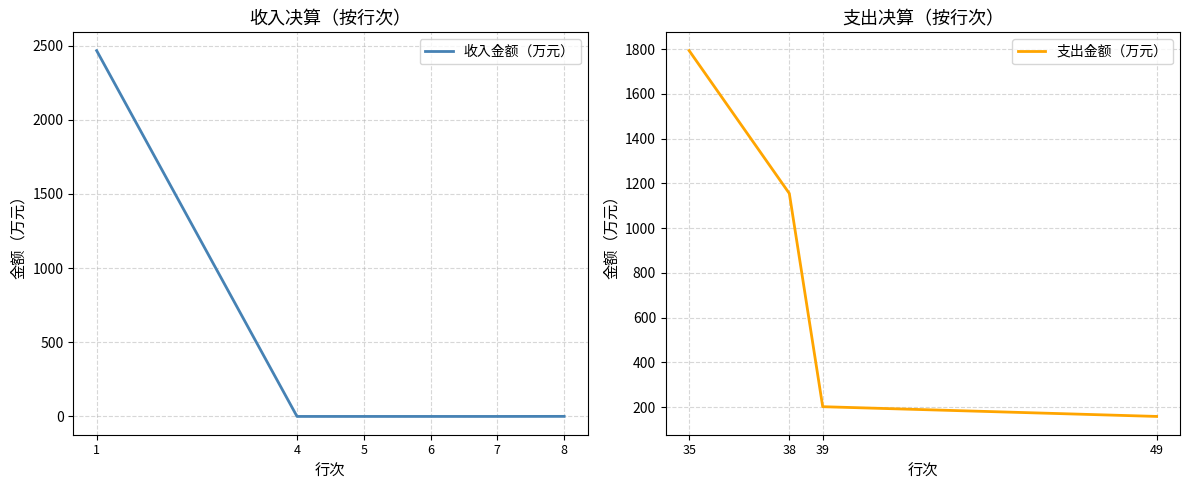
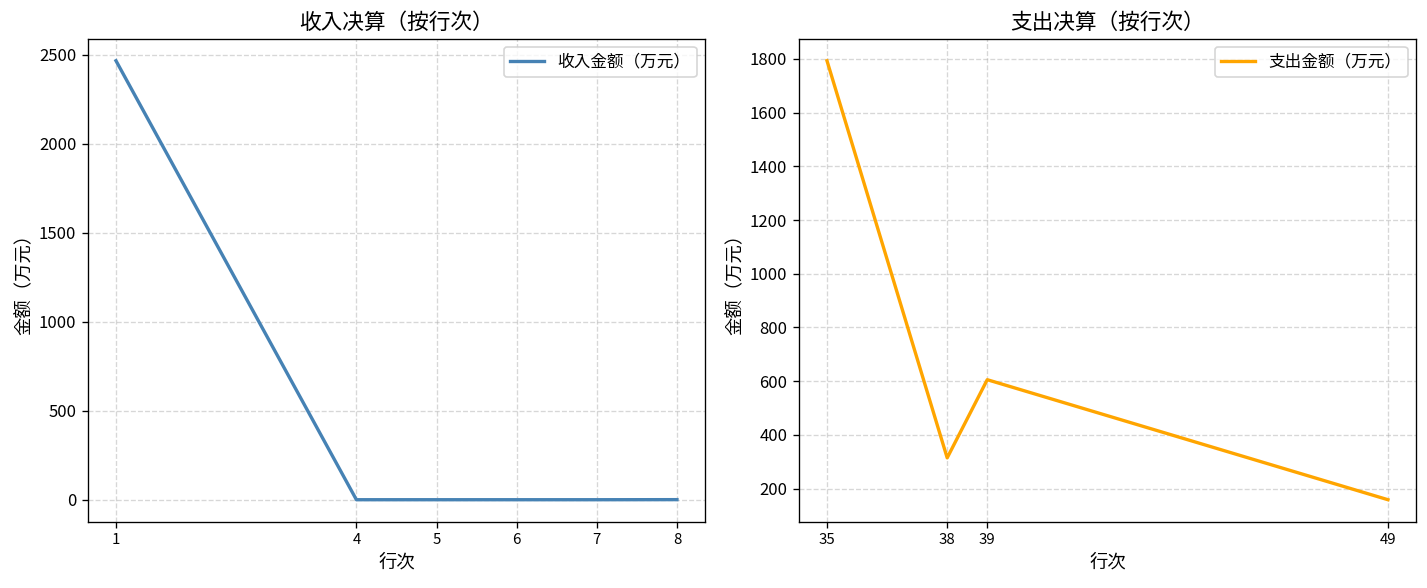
支出决算（按行次）, 38: 1150 -> 310
支出决算（按行次）, 39: 200 -> 610
